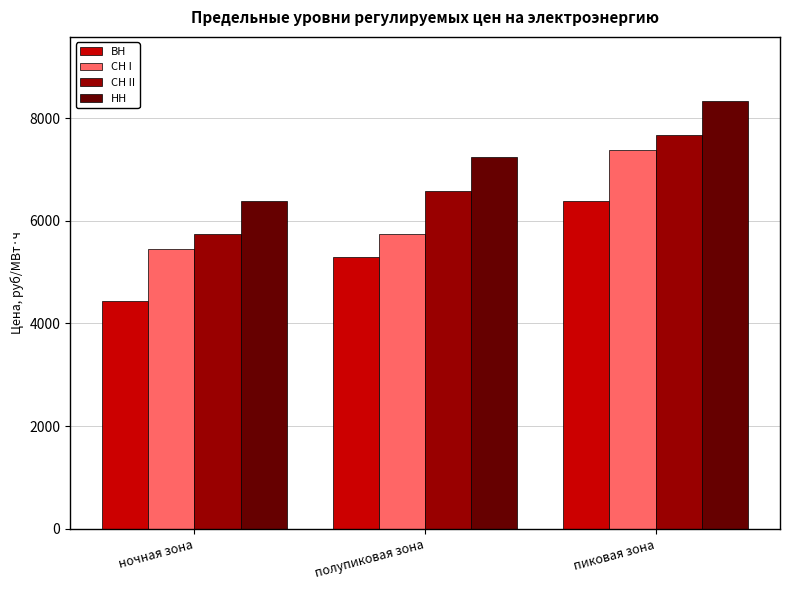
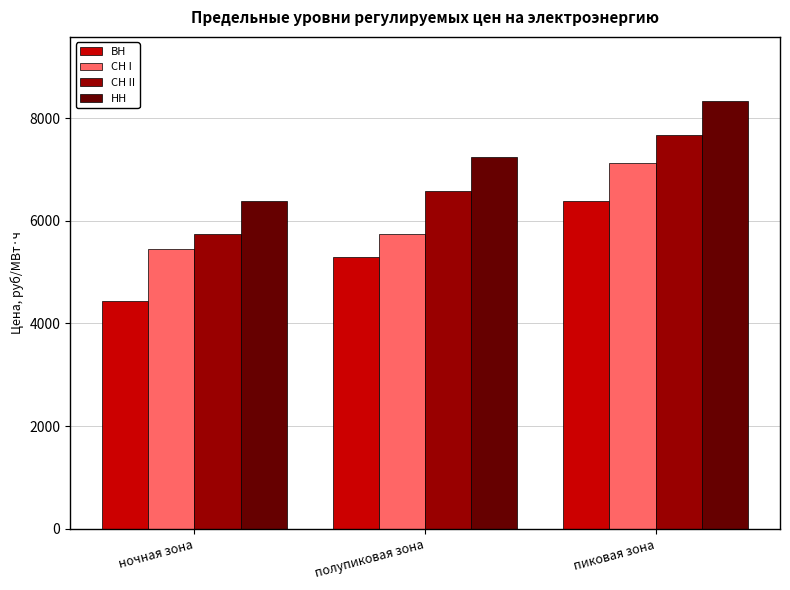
СН I, пиковая зона: 7400 -> 7100
